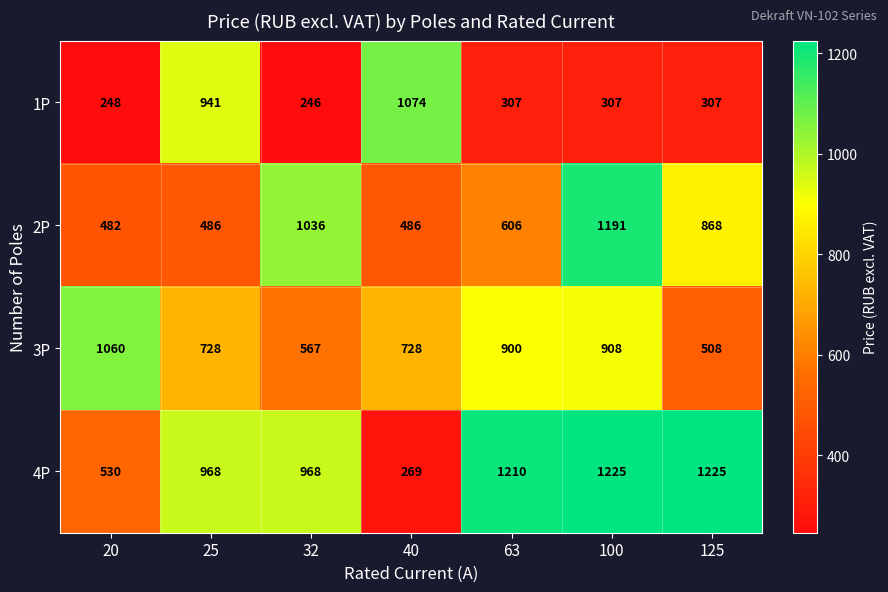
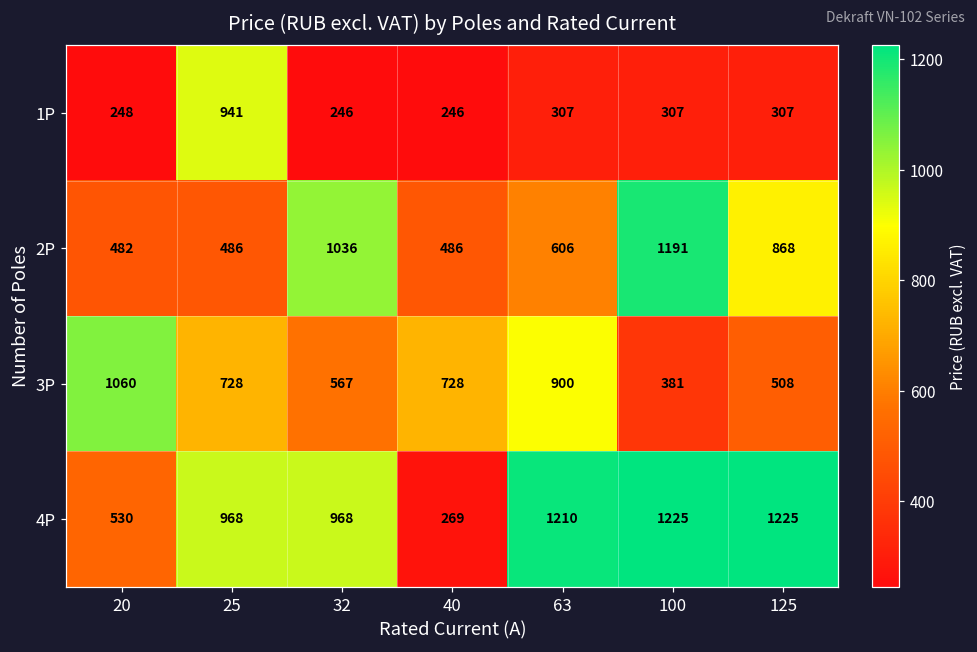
1P, 40: 1074 -> 246
3P, 100: 908 -> 381
